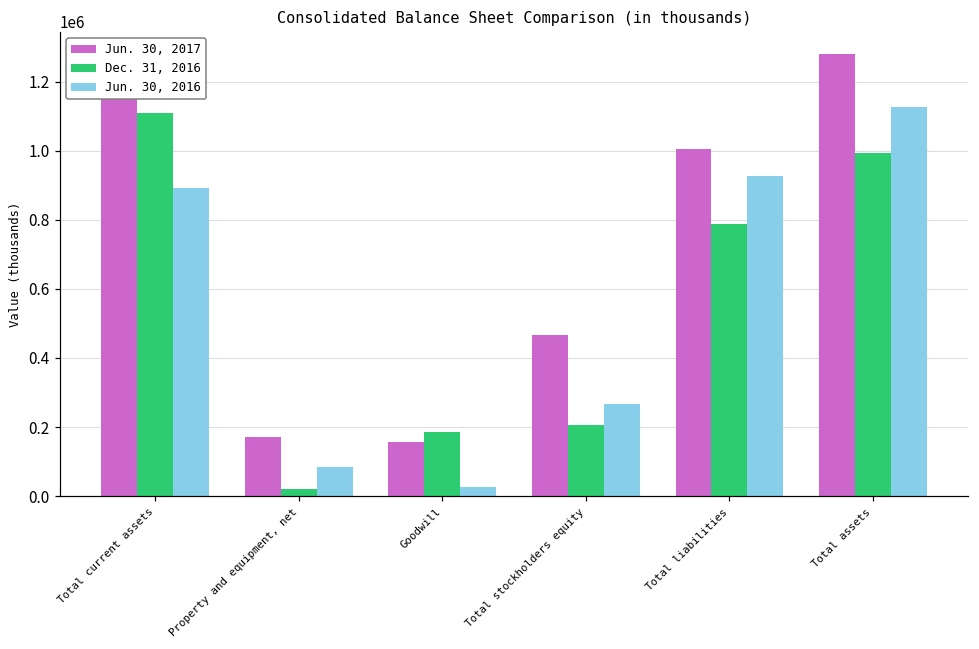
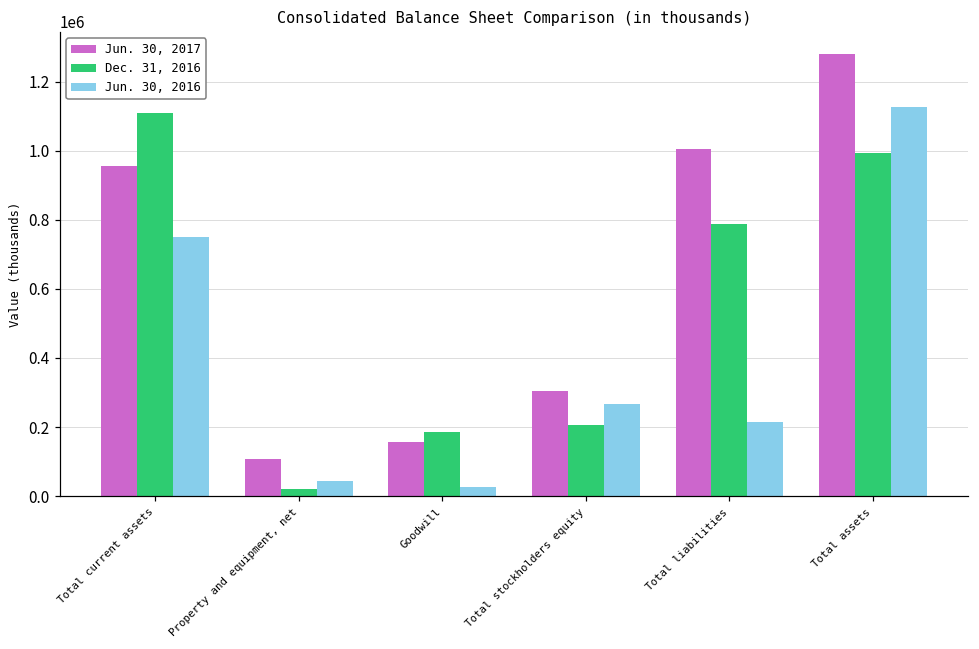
Jun. 30, 2017, Total current assets: 1150000 -> 960000
Jun. 30, 2016, Total current assets: 890000 -> 750000
Jun. 30, 2017, Property and equipment, net: 170000 -> 110000
Jun. 30, 2016, Property and equipment, net: 90000 -> 40000
Jun. 30, 2017, Total stockholders equity: 470000 -> 300000
Jun. 30, 2016, Total liabilities: 930000 -> 210000
